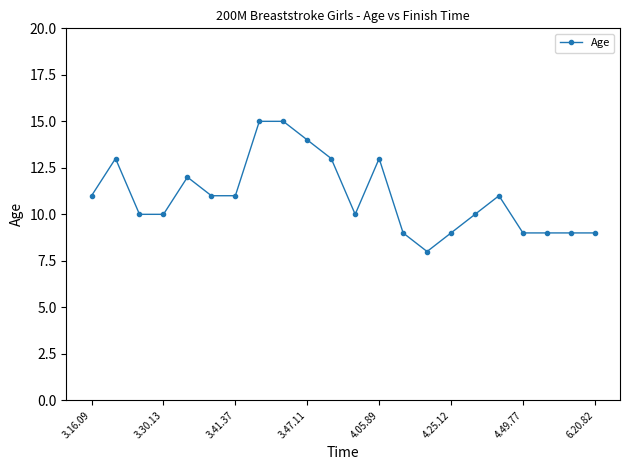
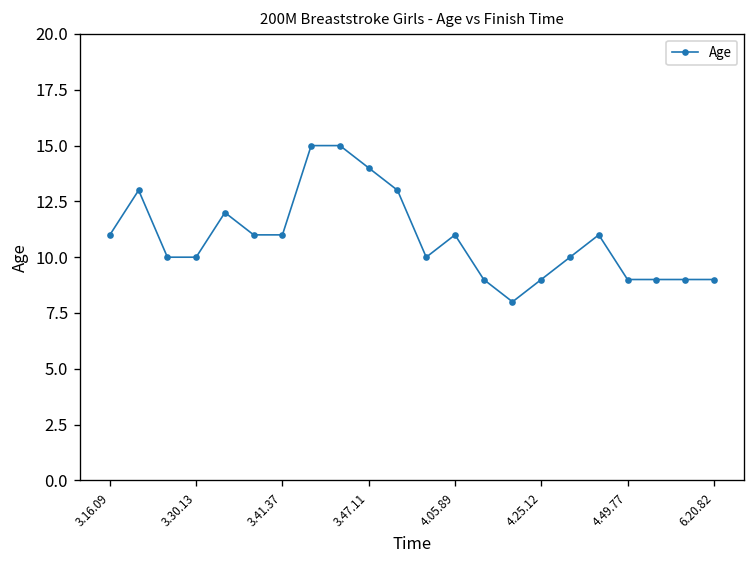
4.05.89: 13 -> 11
